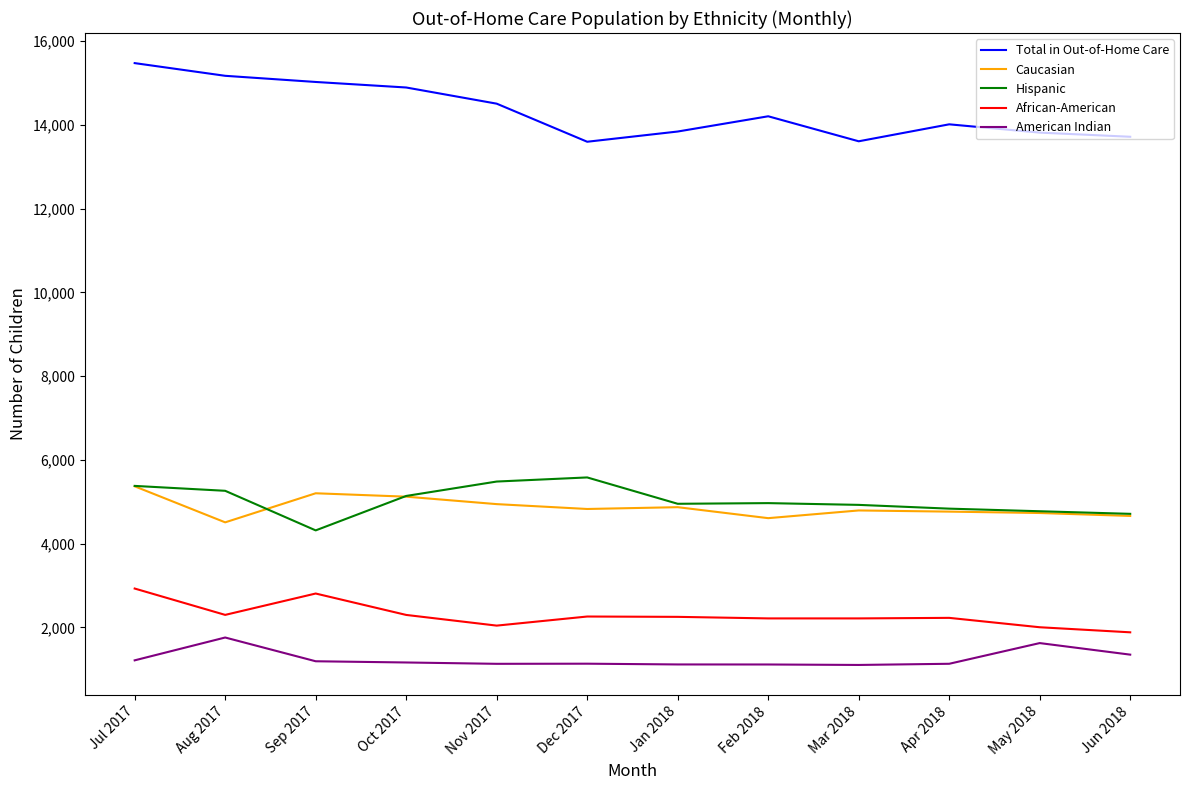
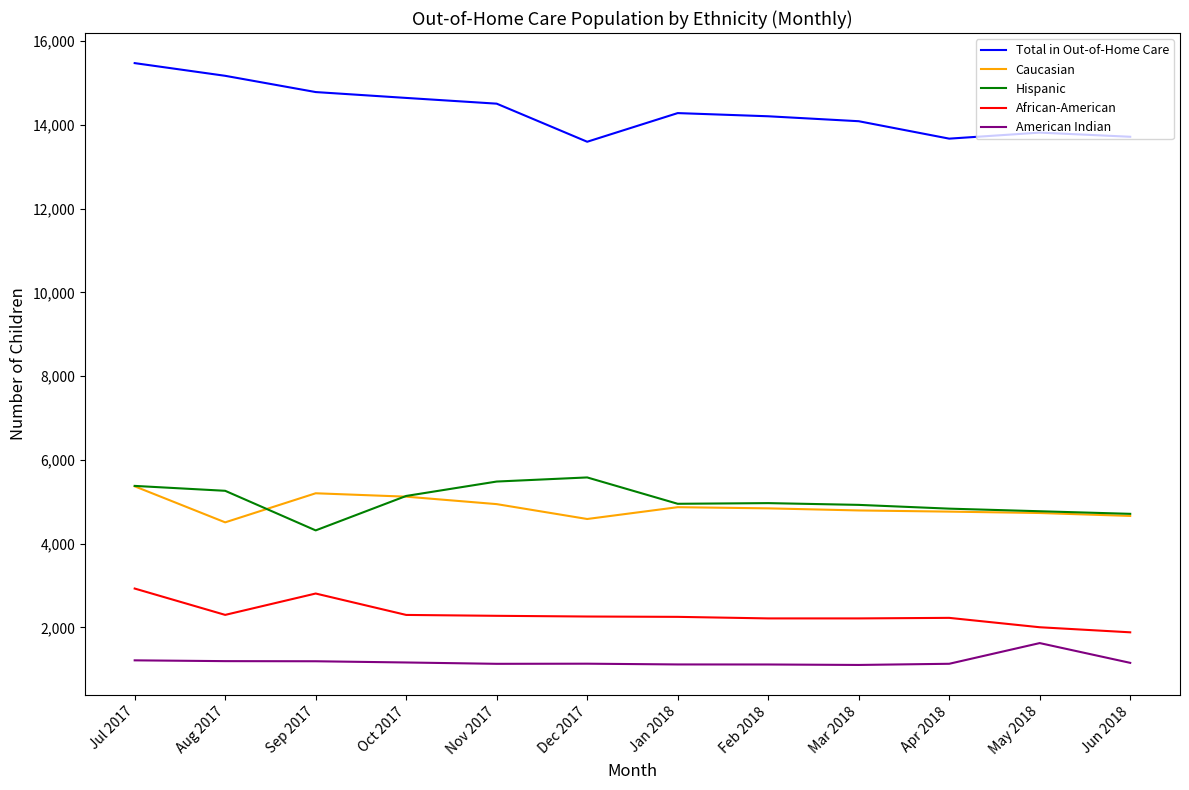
American Indian, Aug 2017: 1,800 -> 1,200
Total in Out-of-Home Care, Sep 2017: 15,000 -> 14,800
Total in Out-of-Home Care, Oct 2017: 14,900 -> 14,600
African-American, Nov 2017: 2,000 -> 2,300
Caucasian, Dec 2017: 4,800 -> 4,600
Total in Out-of-Home Care, Jan 2018: 13,800 -> 14,300
Caucasian, Feb 2018: 4,600 -> 4,800
Total in Out-of-Home Care, Mar 2018: 13,600 -> 14,100
Total in Out-of-Home Care, Apr 2018: 14,000 -> 13,700
American Indian, Jun 2018: 1,400 -> 1,200
